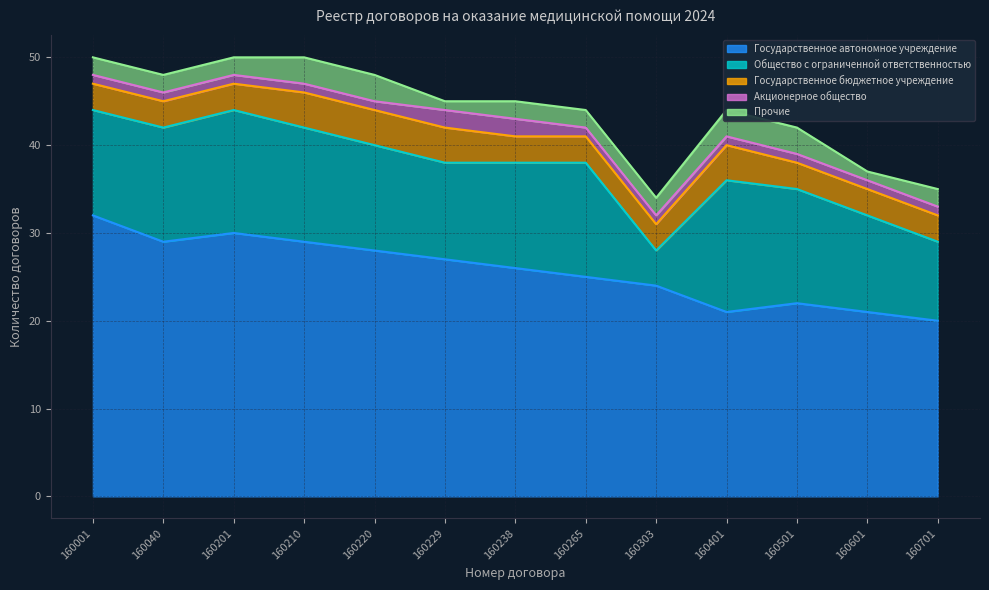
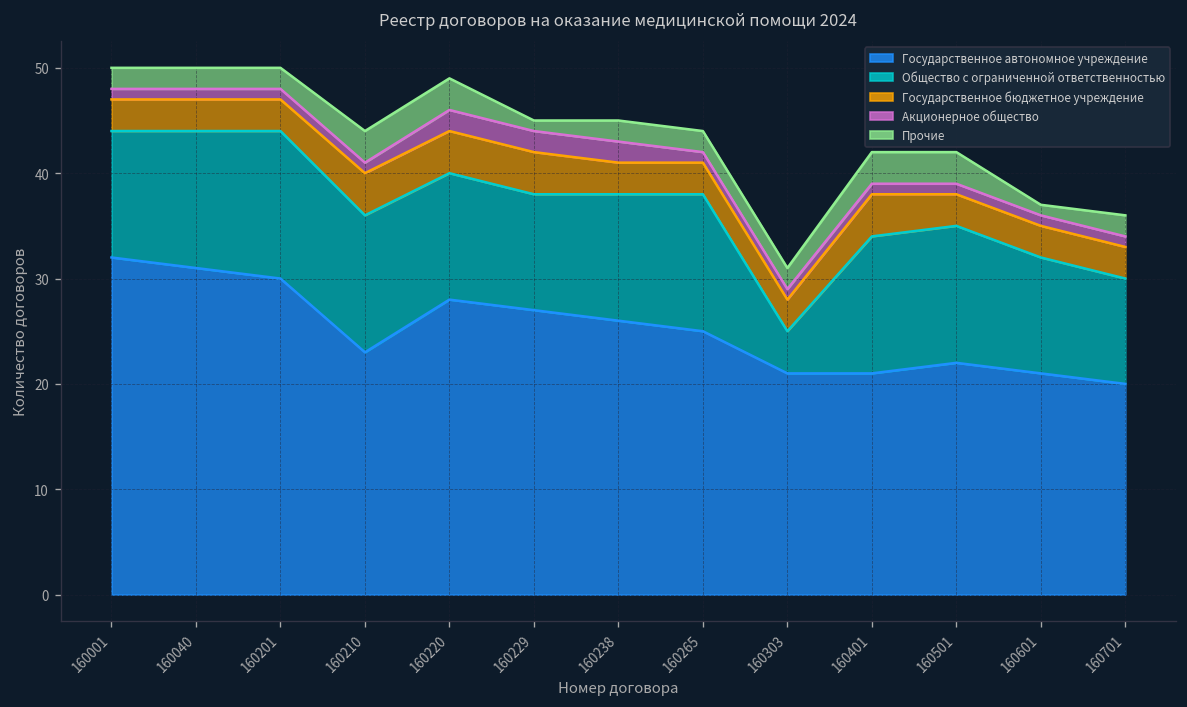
Государственное автономное учреждение, 160040: 29 -> 31
Государственное автономное учреждение, 160210: 29 -> 23
Акционерное общество, 160220: 1 -> 2
Государственное автономное учреждение, 160303: 24 -> 21
Общество с ограниченной ответственностью, 160401: 15 -> 13
Общество с ограниченной ответственностью, 160701: 9 -> 10
